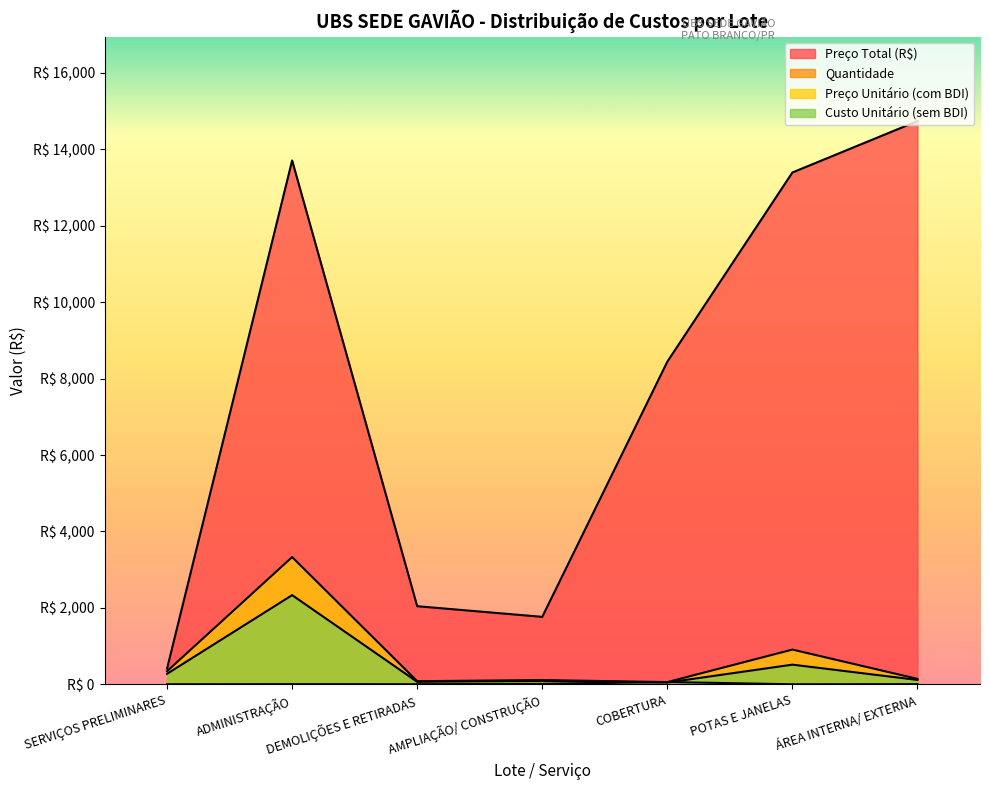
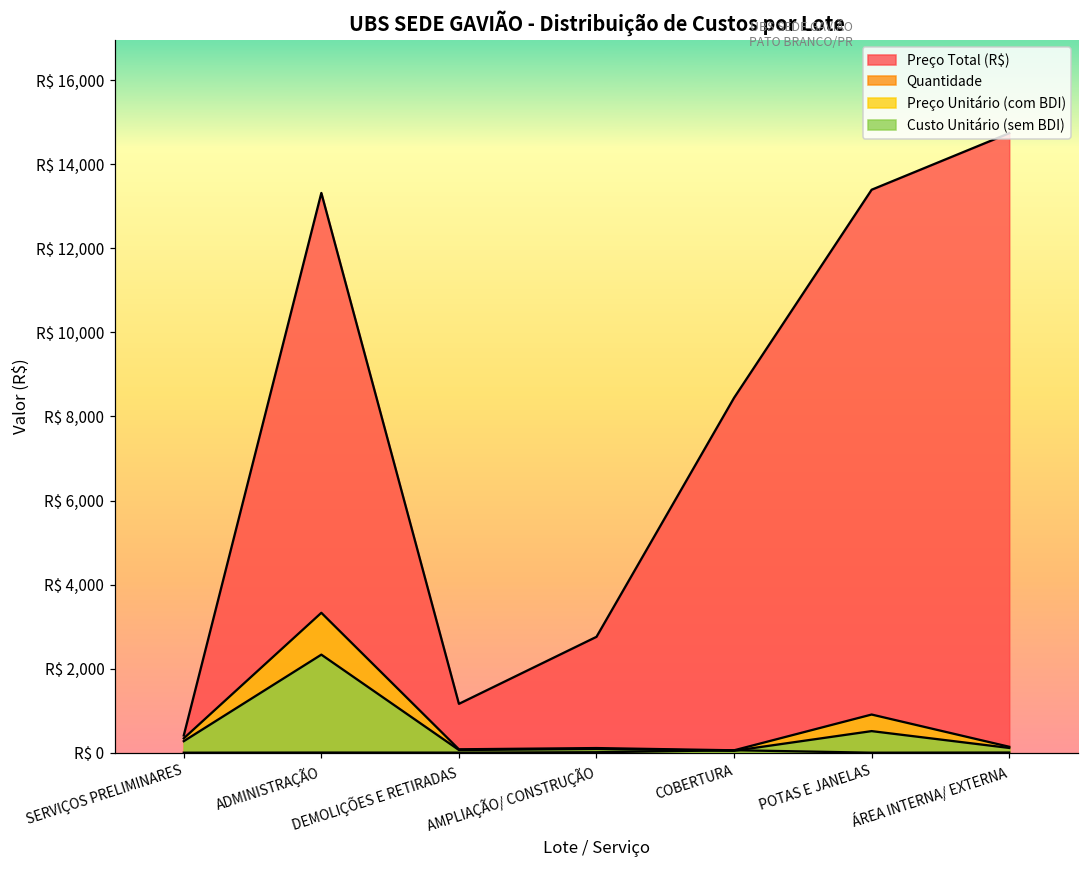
Preço Total (R$), ADMINISTRAÇÃO: R$ 13,700 -> R$ 13,300
Preço Total (R$), DEMOLIÇÕES E RETIRADAS: R$ 2,000 -> R$ 1,200
Preço Total (R$), AMPLIAÇÃO/ CONSTRUÇÃO: R$ 1,800 -> R$ 2,800
